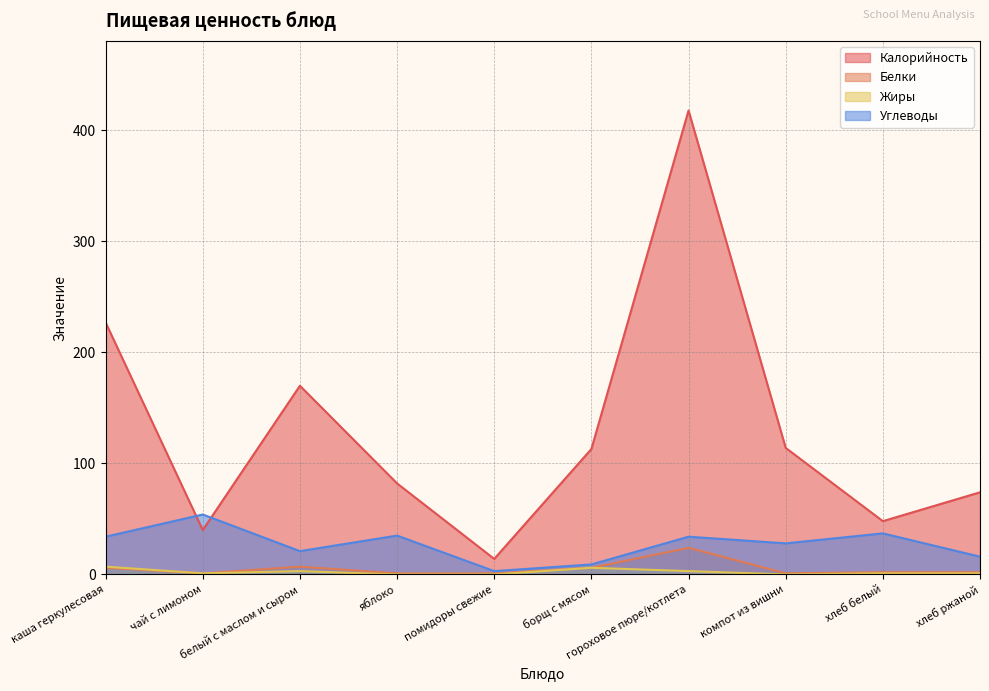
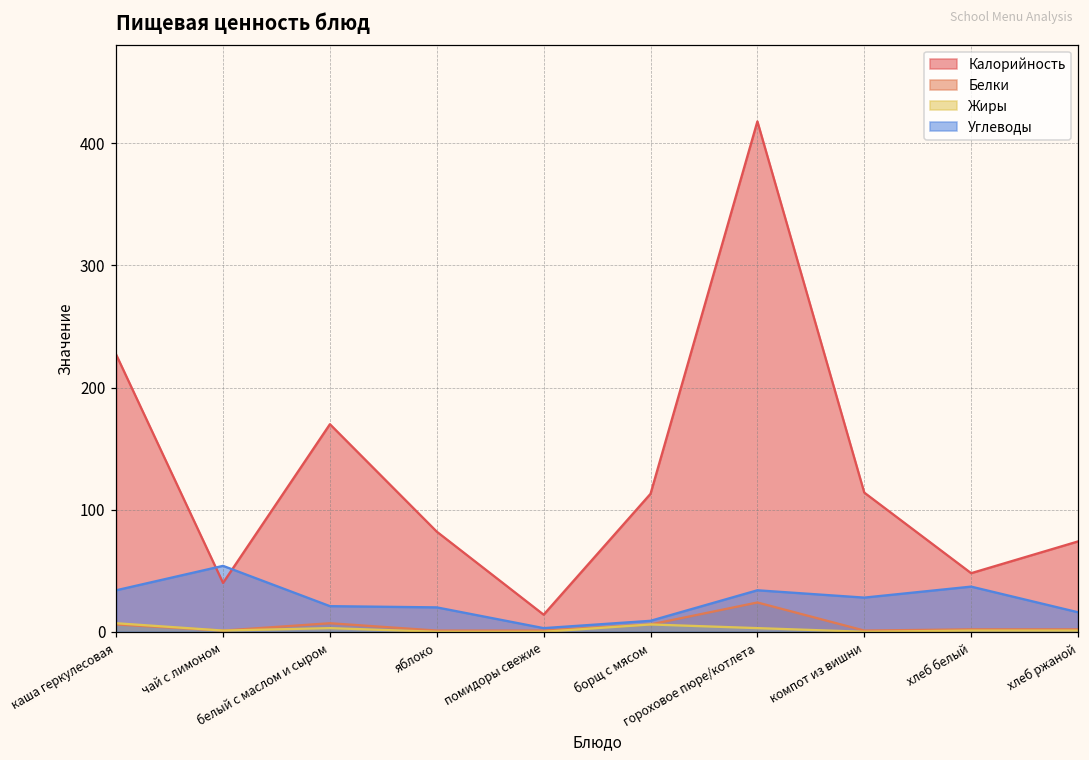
Углеводы, яблоко: 35 -> 20
